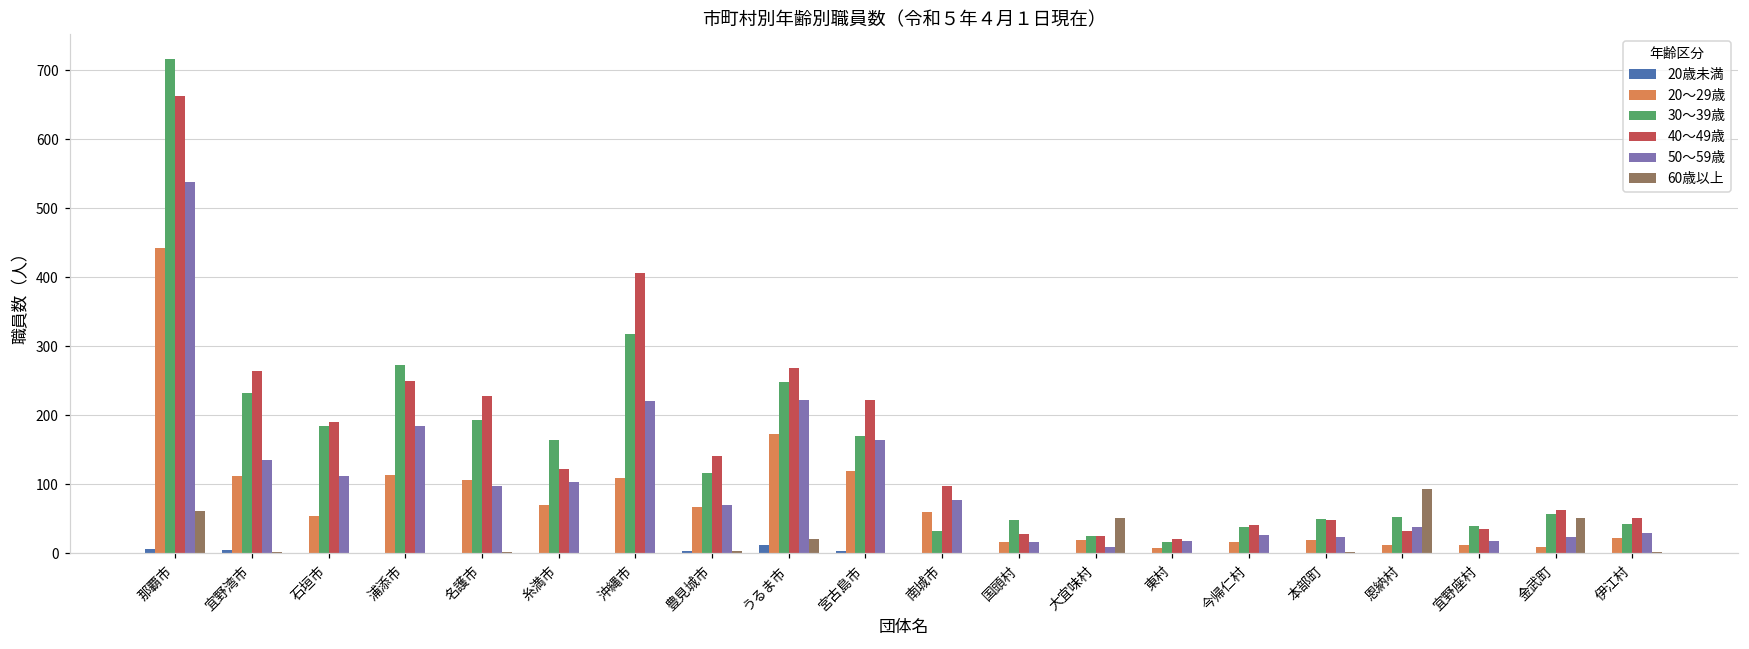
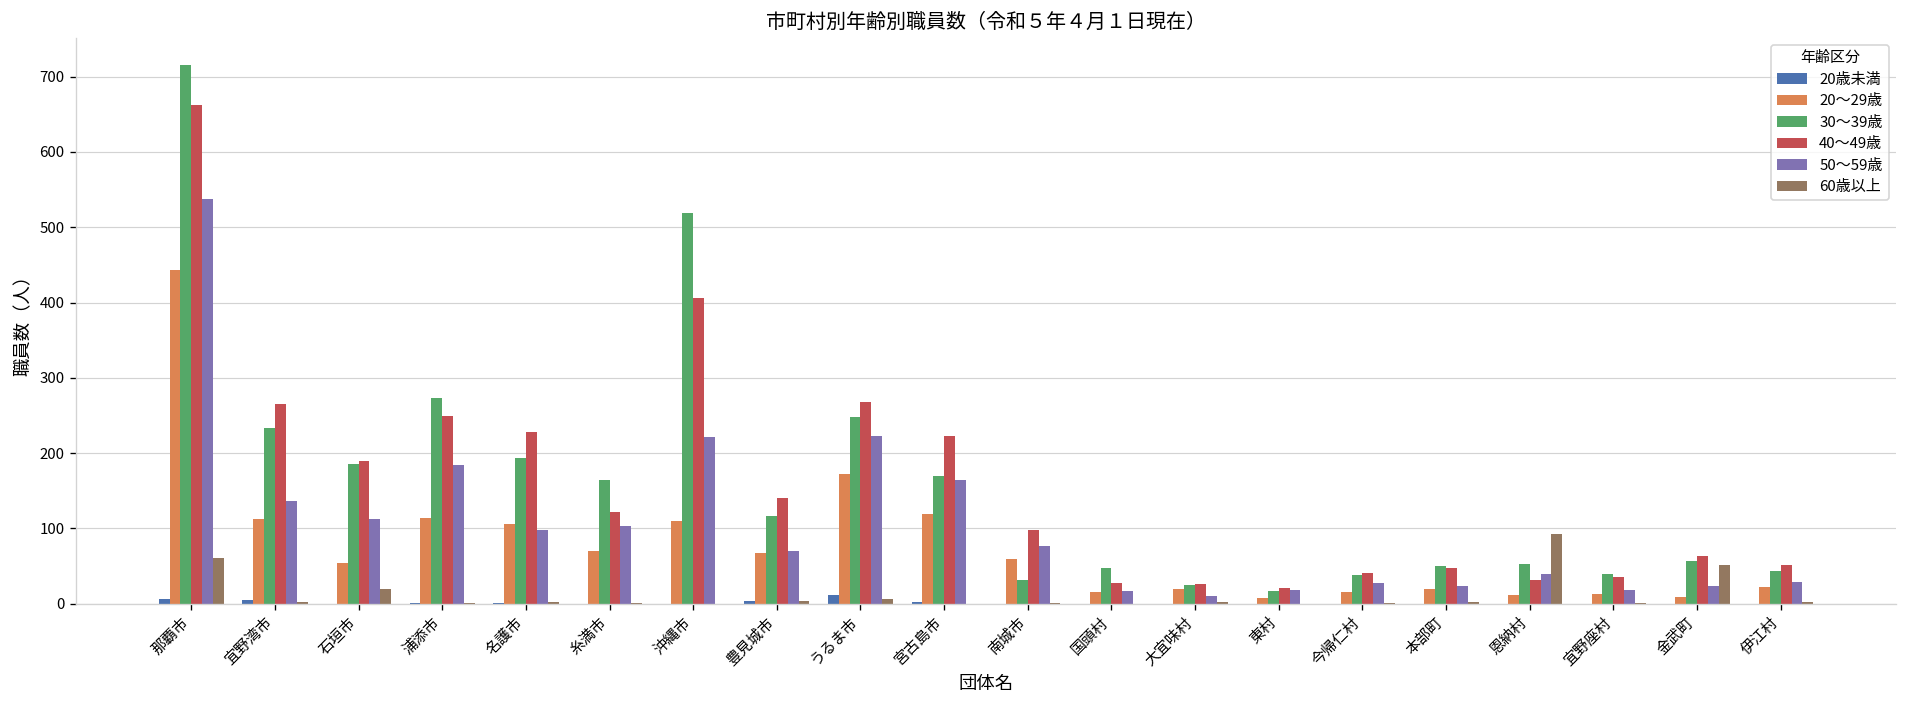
60歳以上, 石垣市: 0 -> 20
30～39歳, 沖縄市: 320 -> 520
60歳以上, うるま市: 20 -> 10
60歳以上, 大宜味村: 50 -> 0
